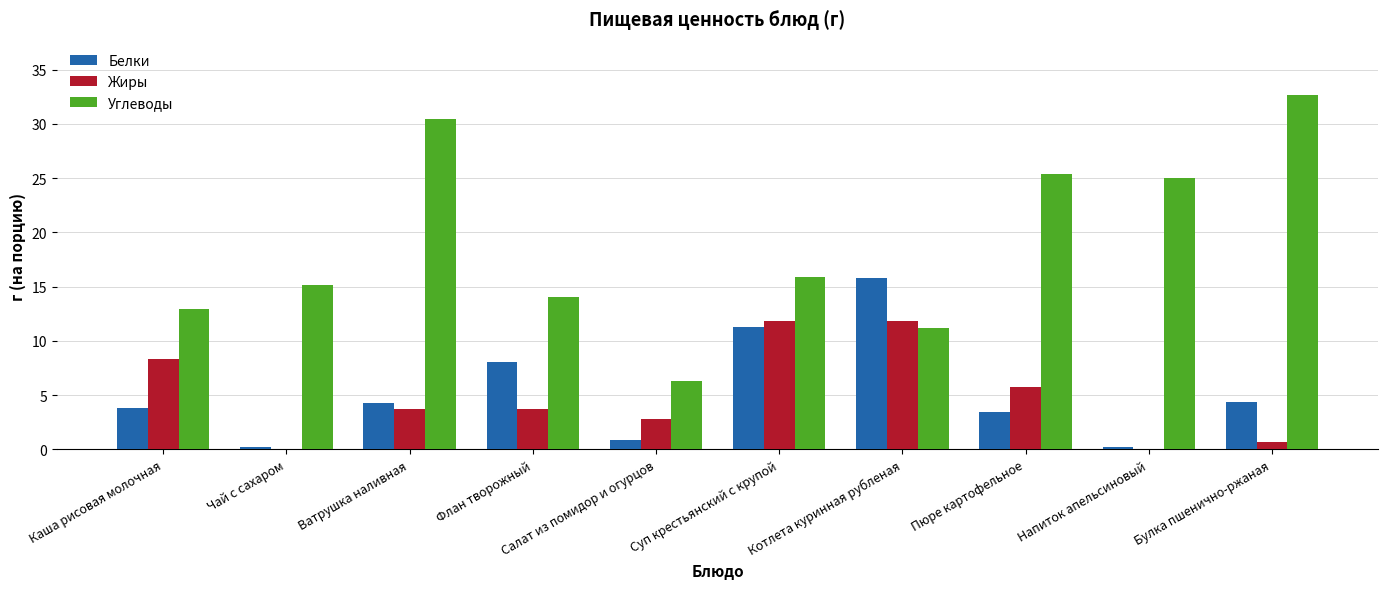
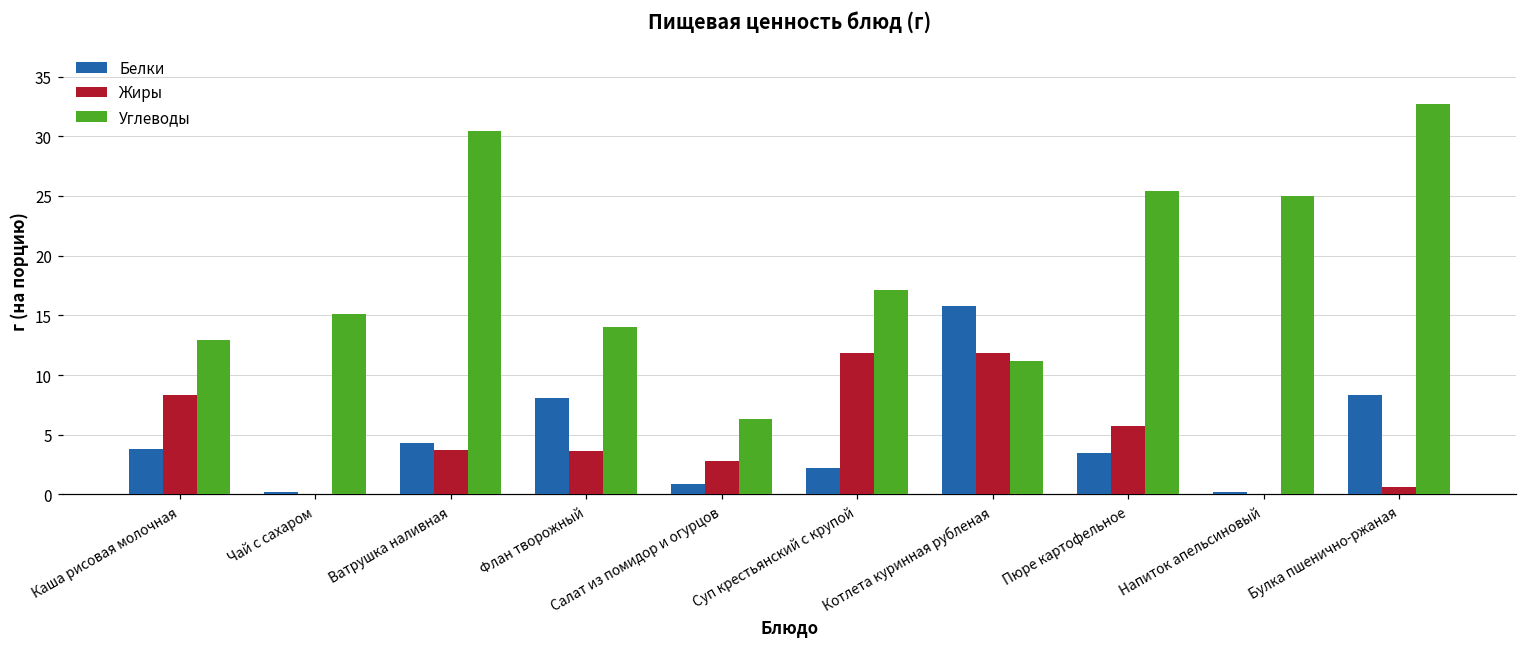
Белки, Суп крестьянский с крупой: 11.3 -> 2.2
Углеводы, Суп крестьянский с крупой: 15.9 -> 17.1
Белки, Булка пшенично-ржаная: 4.3 -> 8.4
